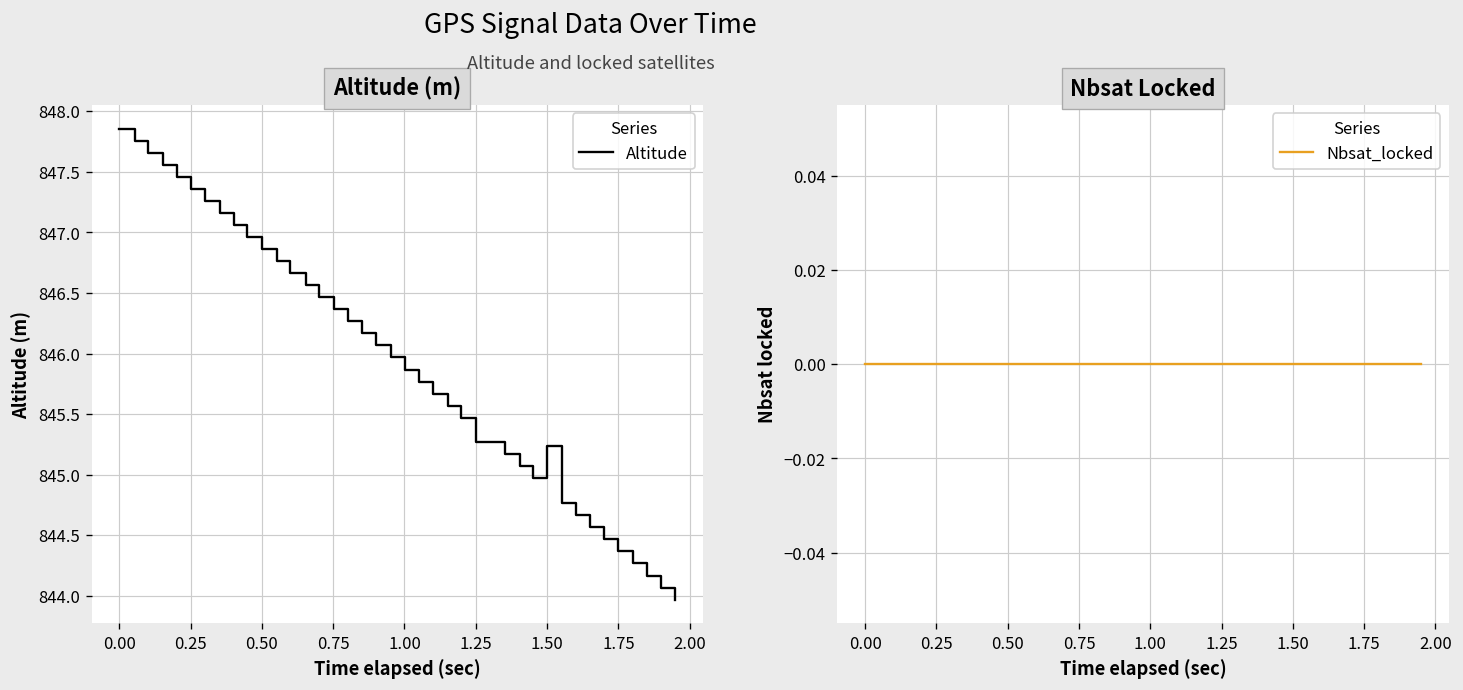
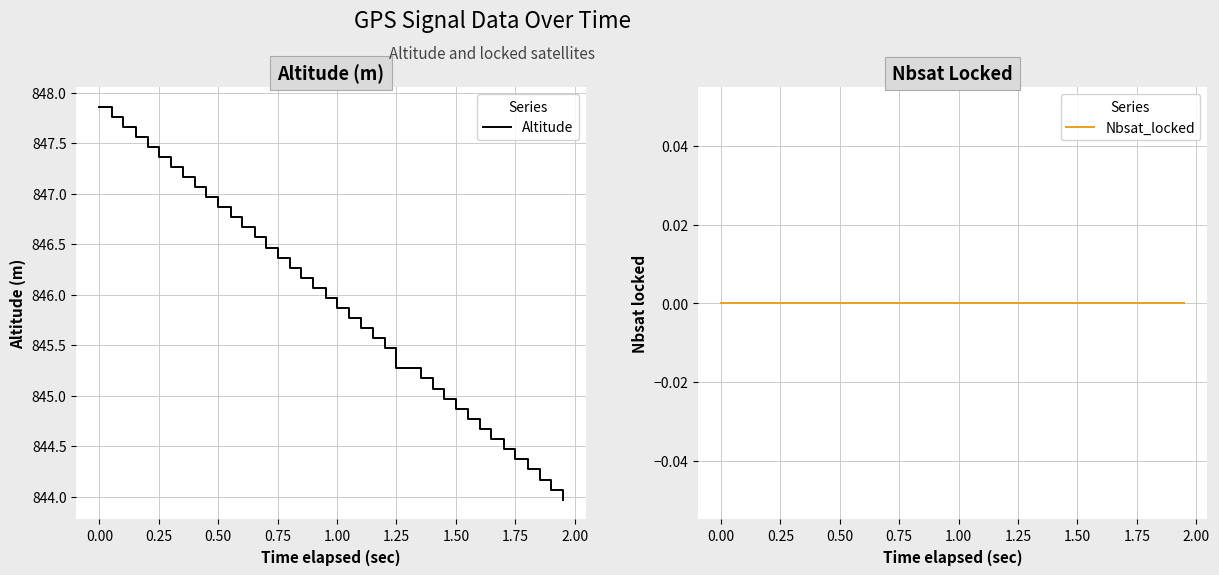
Altitude (m), 1.50: 845.24 -> 844.87
